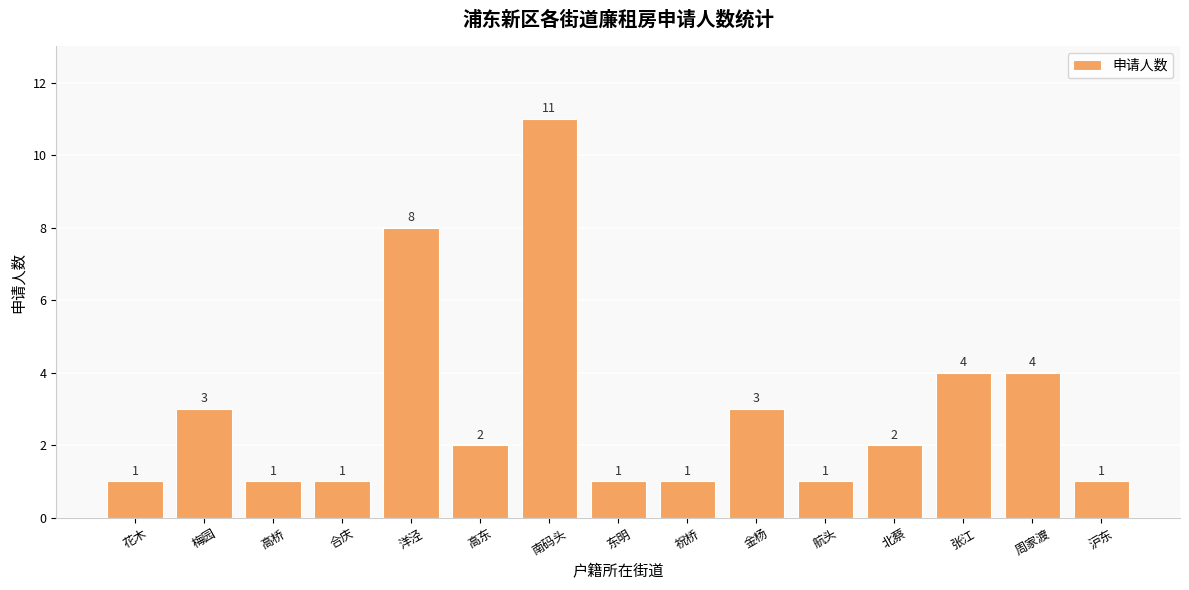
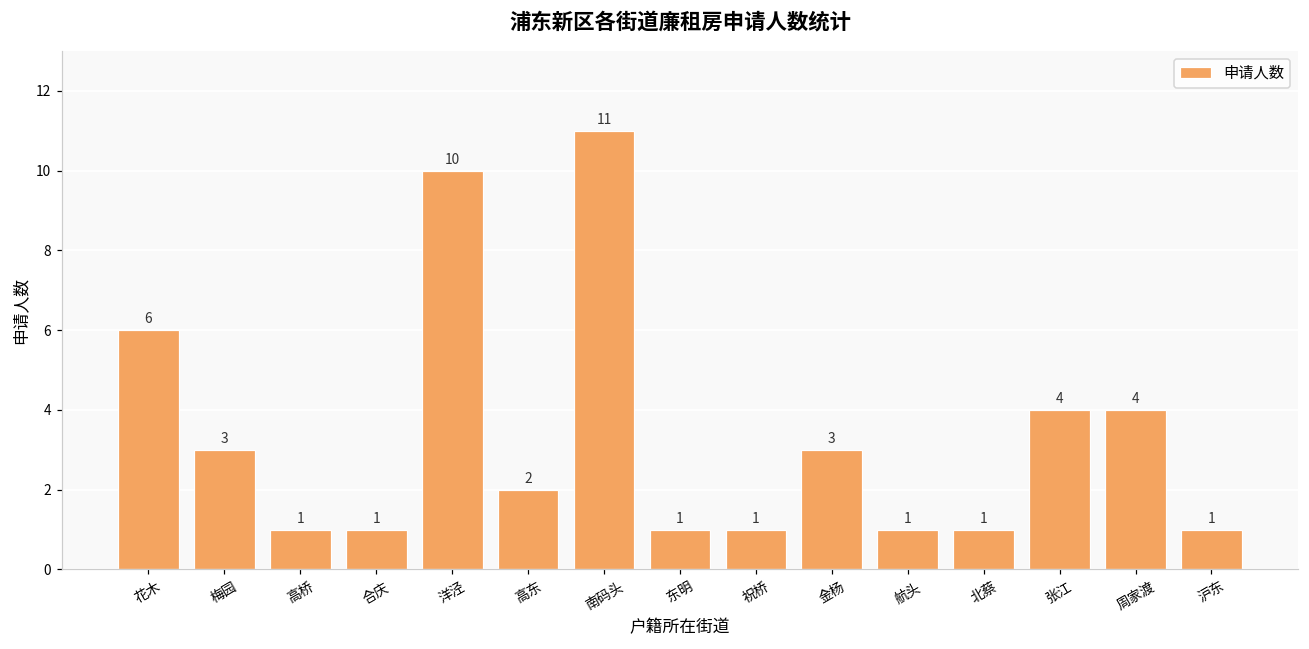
花木: 1 -> 6
洋泾: 8 -> 10
北蔡: 2 -> 1
